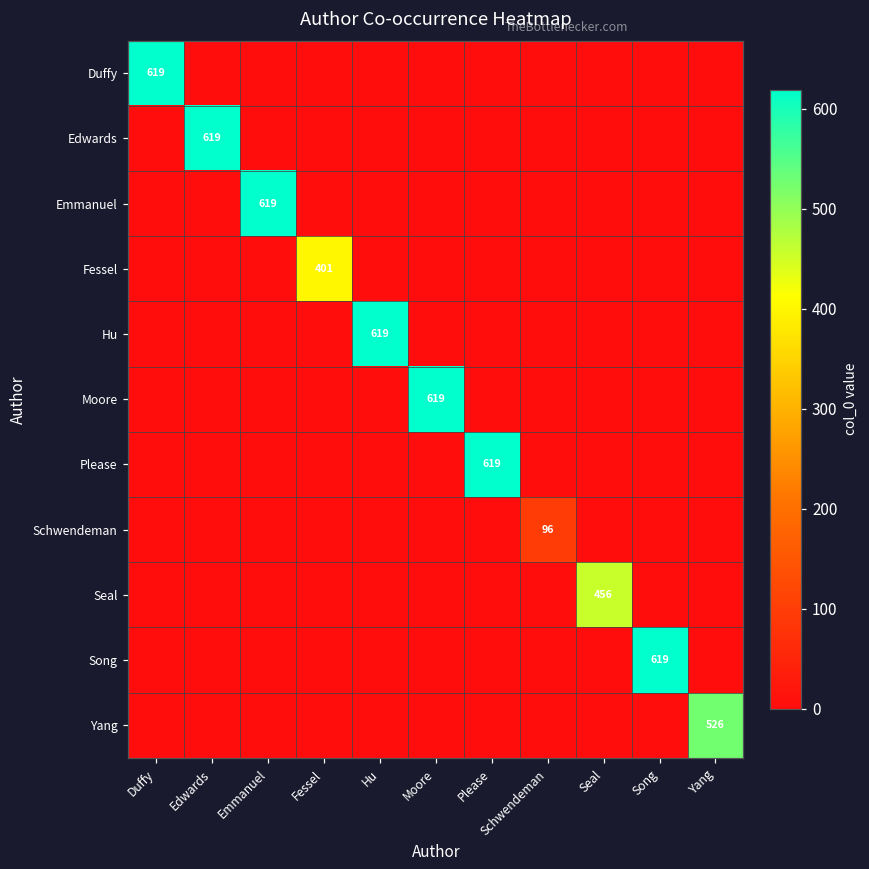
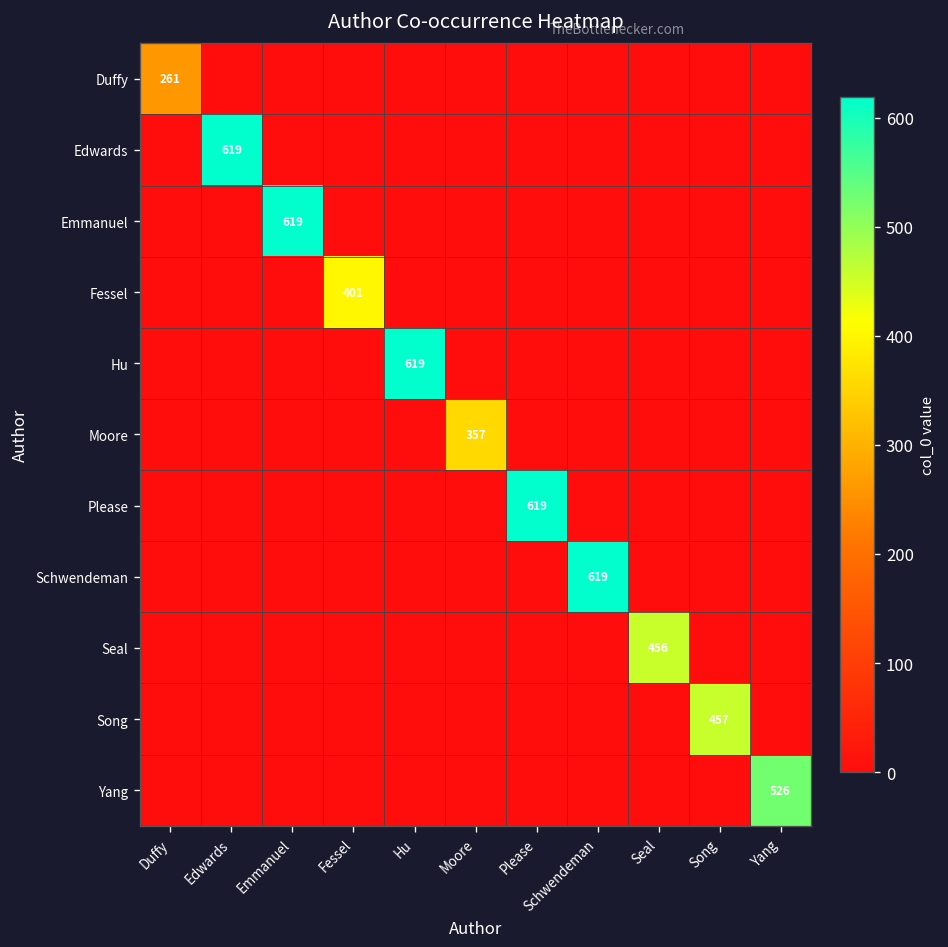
Duffy, Duffy: 619 -> 261
Moore, Moore: 619 -> 357
Schwendeman, Schwendeman: 96 -> 619
Song, Song: 619 -> 457
